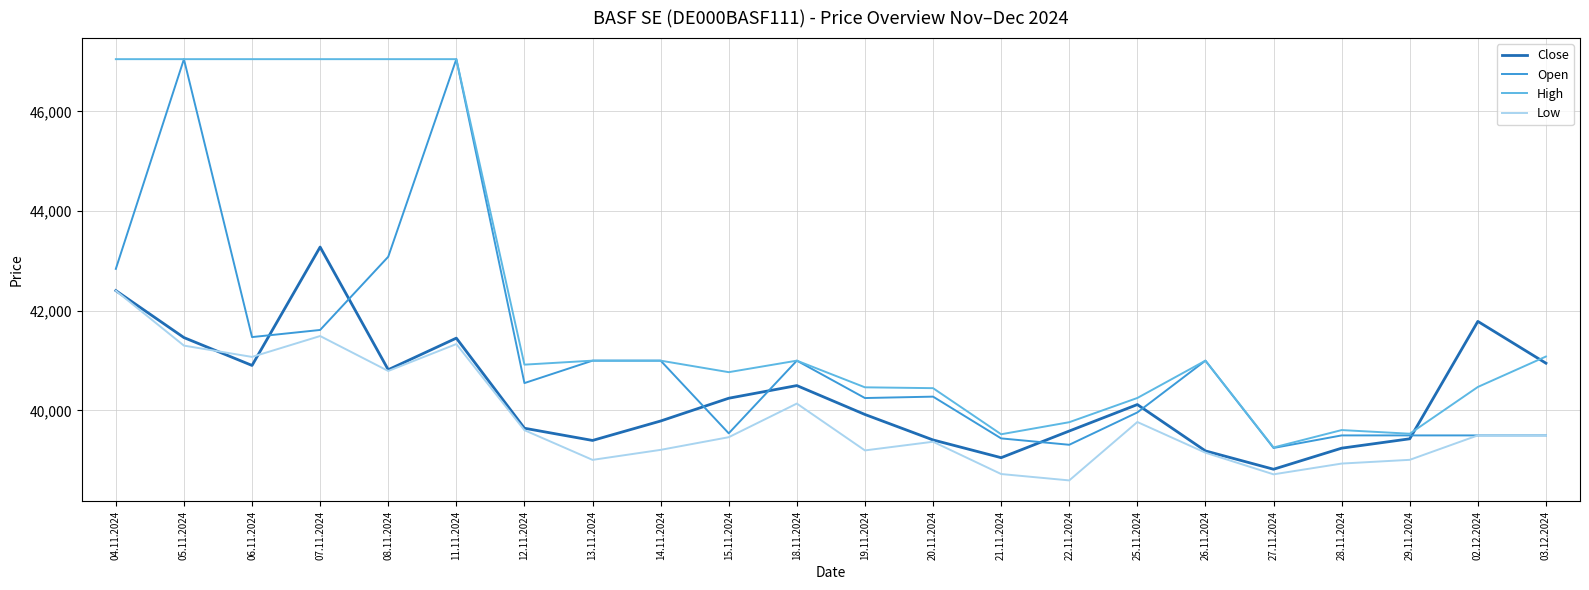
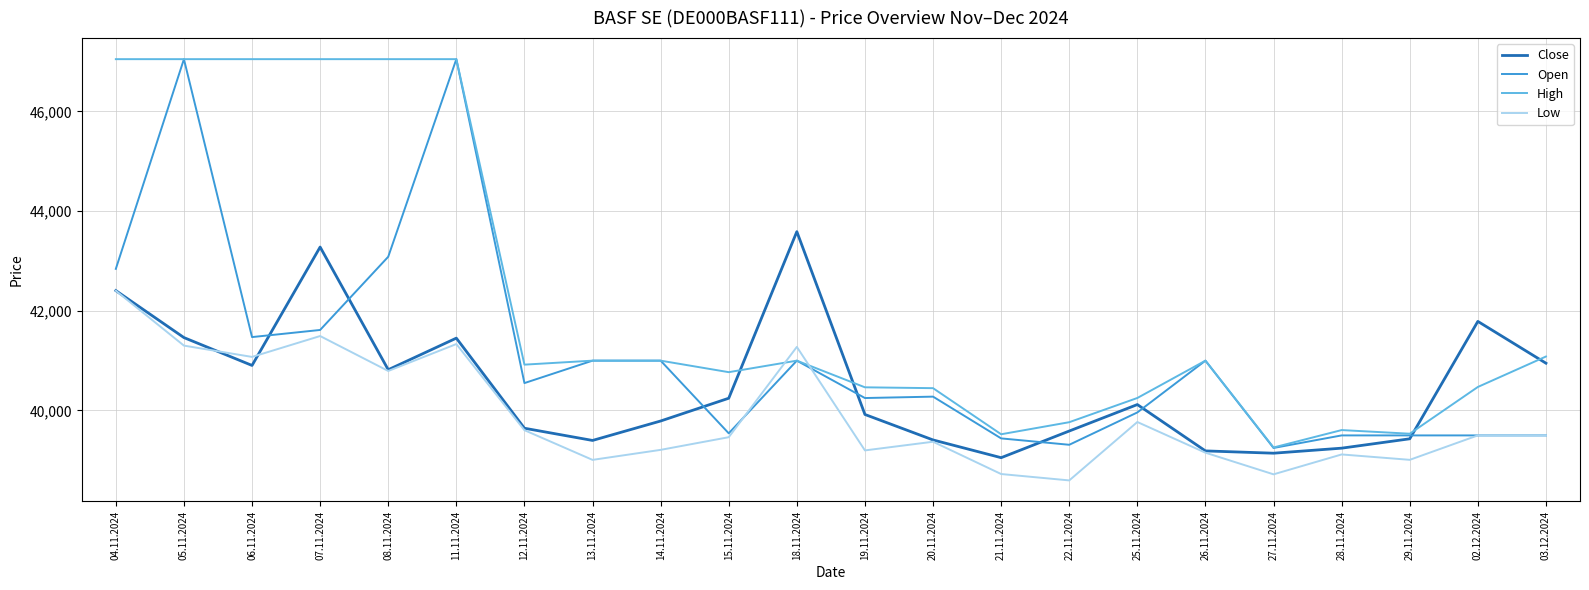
Close, 18.11.2024: 40,500 -> 43,600
Low, 18.11.2024: 40,100 -> 41,300
Close, 27.11.2024: 38,800 -> 39,100
Low, 28.11.2024: 38,900 -> 39,100
